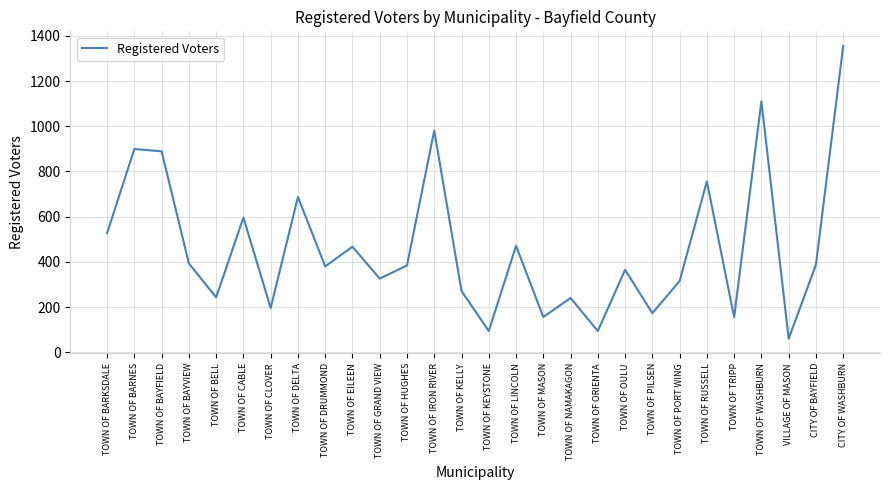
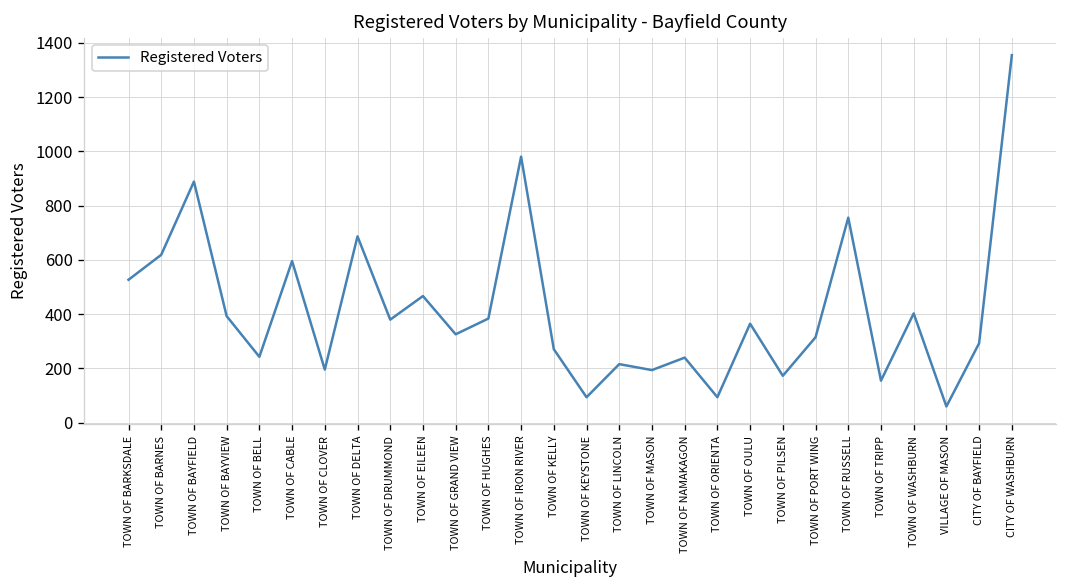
TOWN OF BARNES: 900 -> 620
TOWN OF LINCOLN: 470 -> 220
TOWN OF MASON: 160 -> 190
TOWN OF WASHBURN: 1110 -> 400
CITY OF BAYFIELD: 390 -> 290
